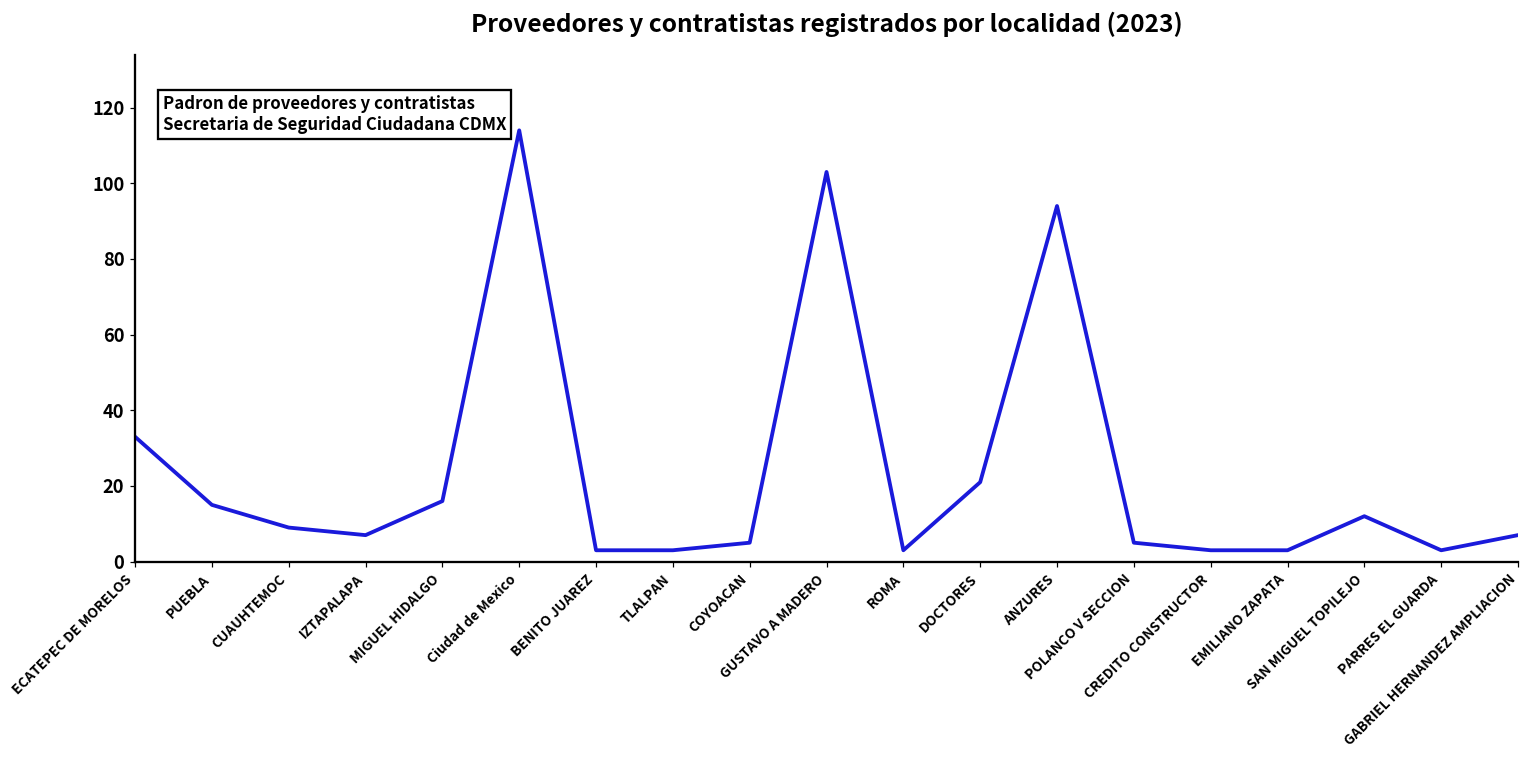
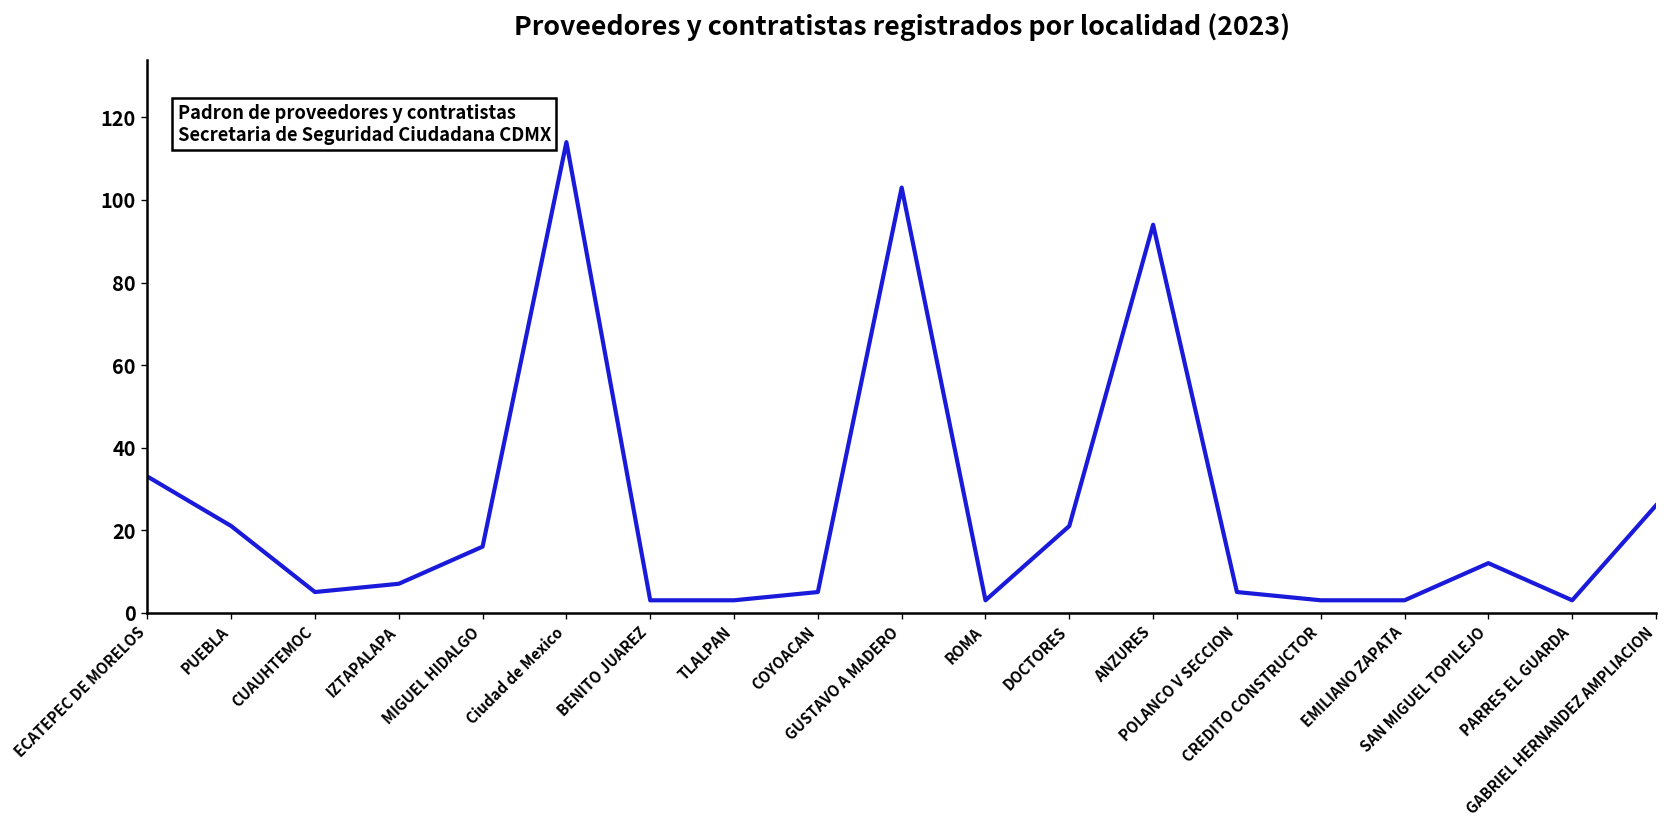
PUEBLA: 15 -> 21
CUAUHTEMOC: 9 -> 5
GABRIEL HERNANDEZ AMPLIACION: 7 -> 26
